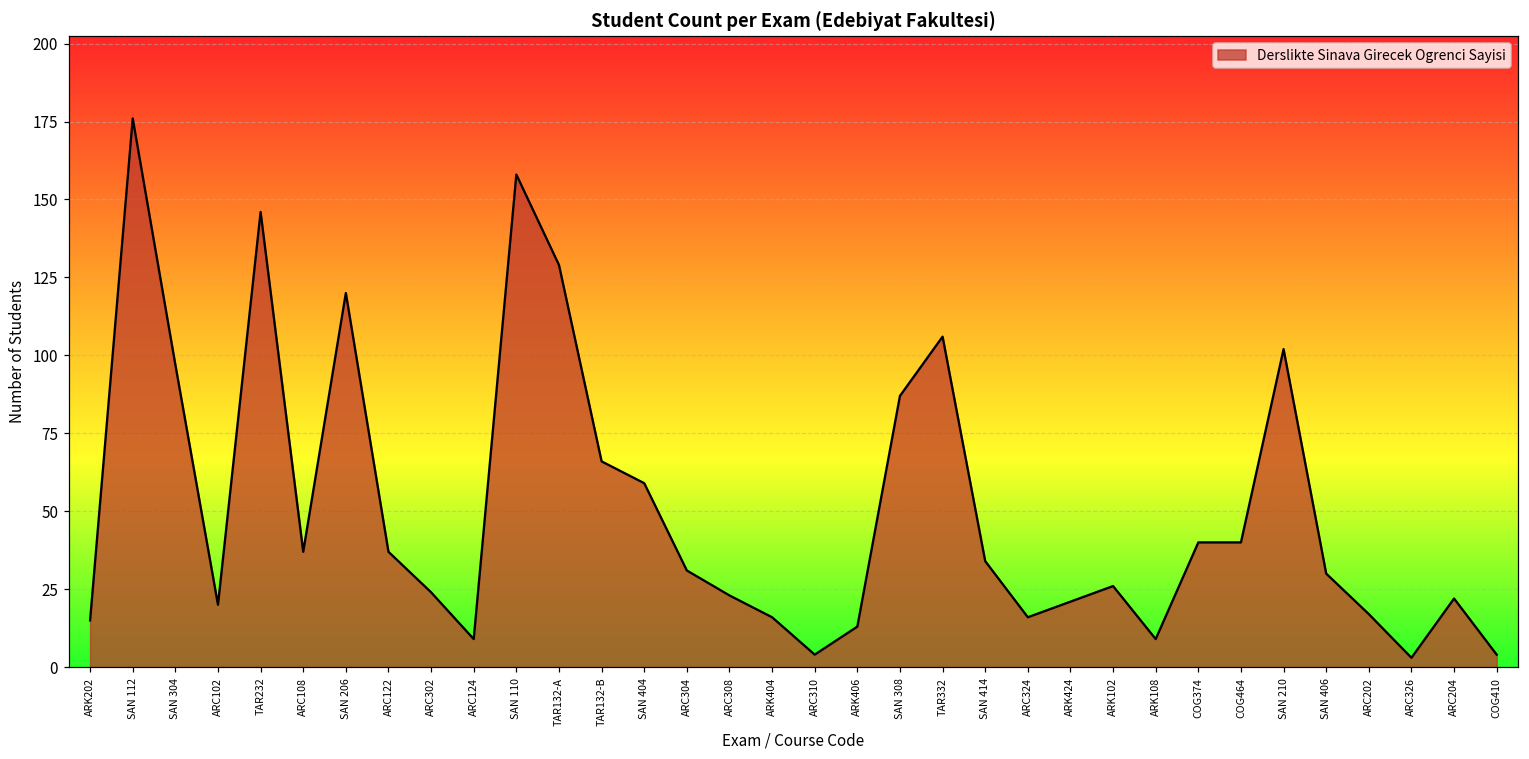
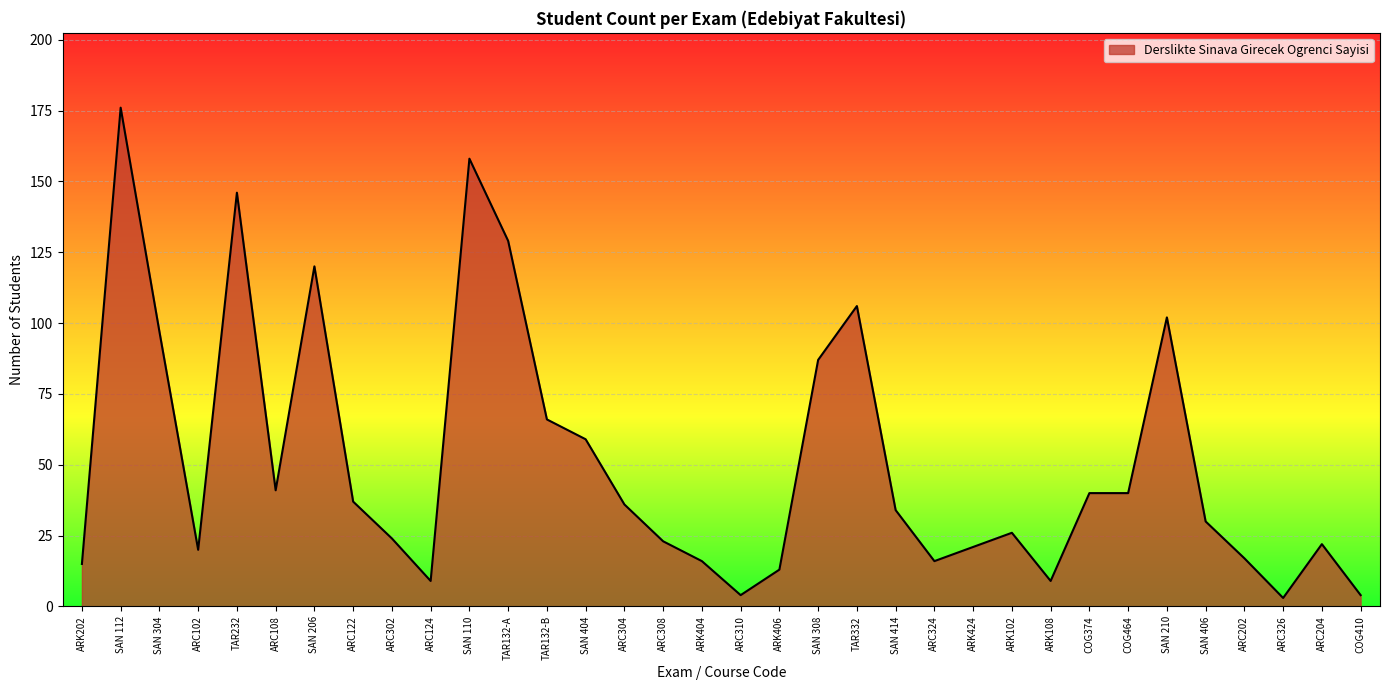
ARC108: 37 -> 41
ARC304: 31 -> 36
